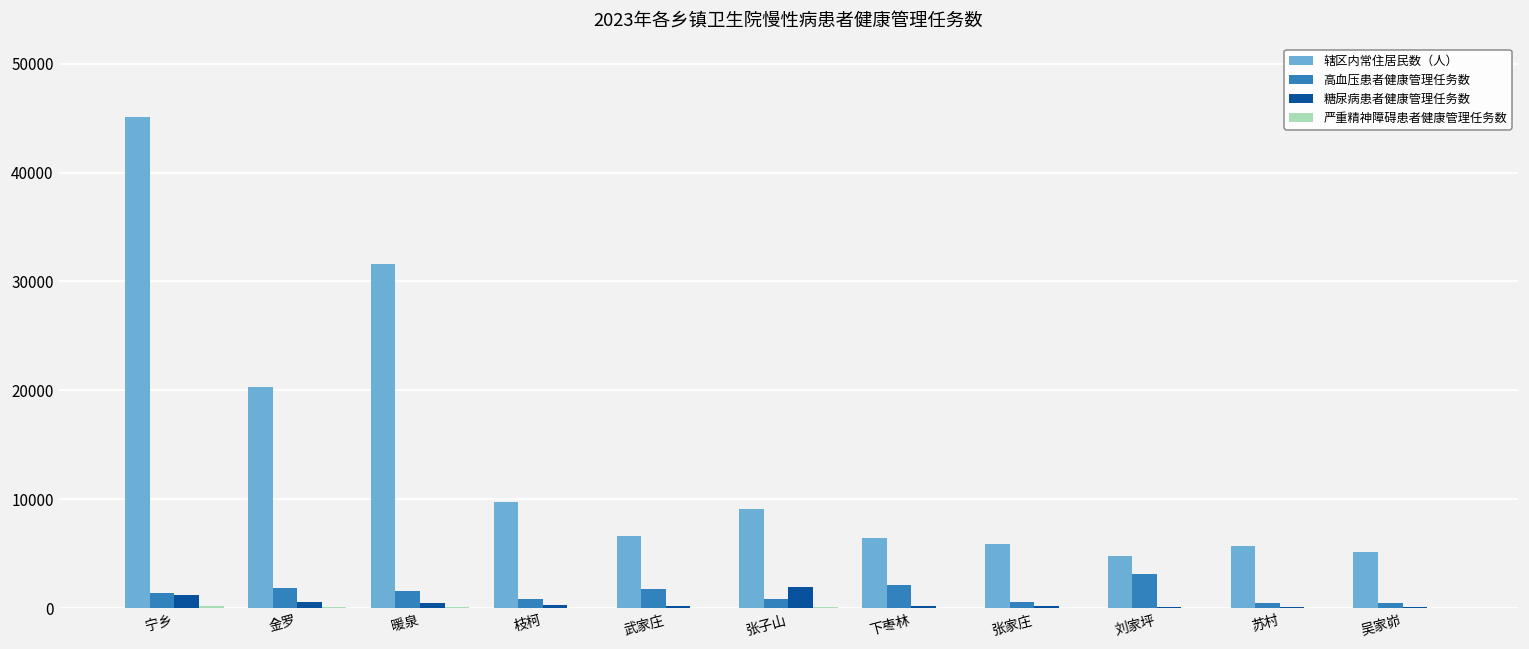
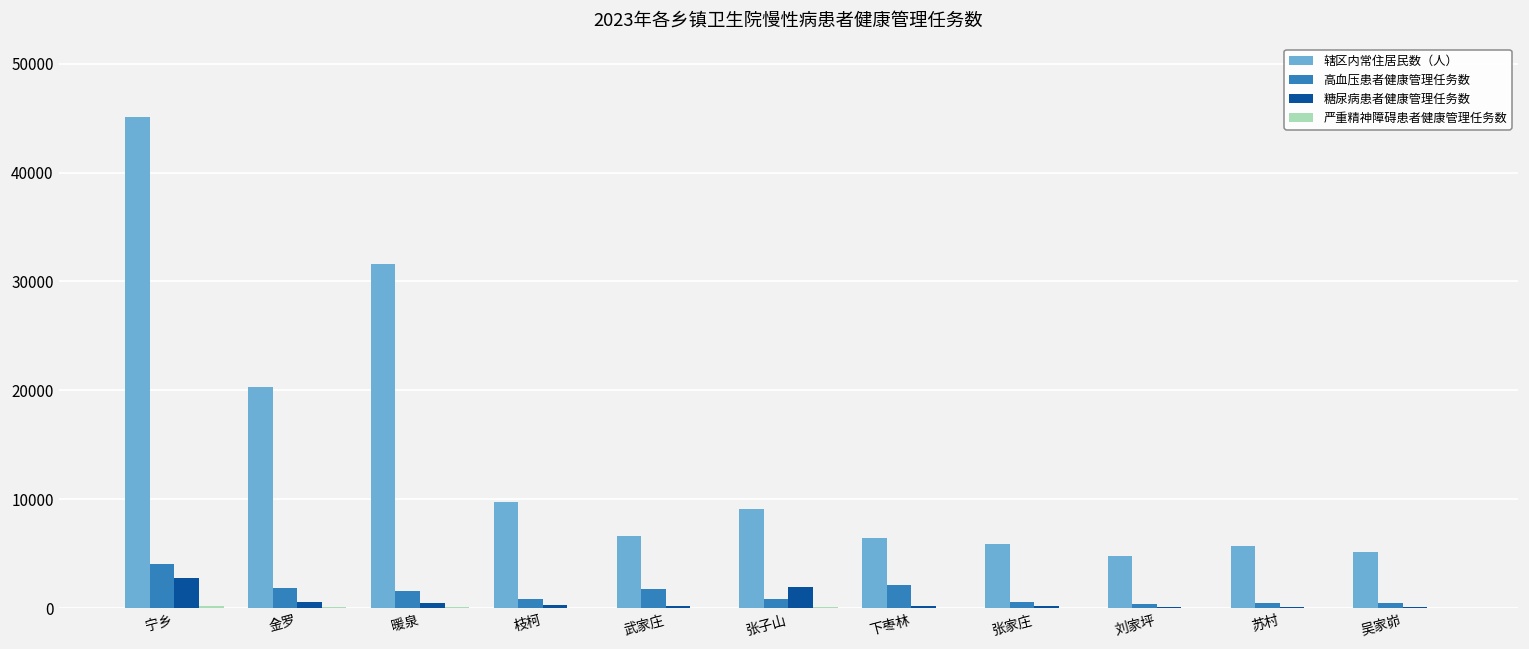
高血压患者健康管理任务数, 宁乡: 1000 -> 4000
糖尿病患者健康管理任务数, 宁乡: 1000 -> 3000
高血压患者健康管理任务数, 刘家坪: 3000 -> 0
